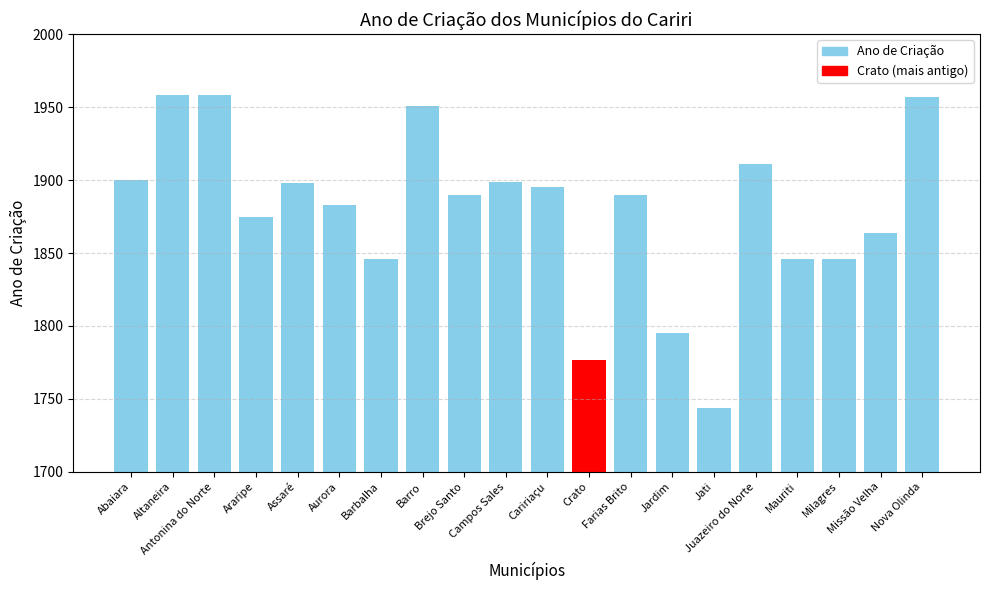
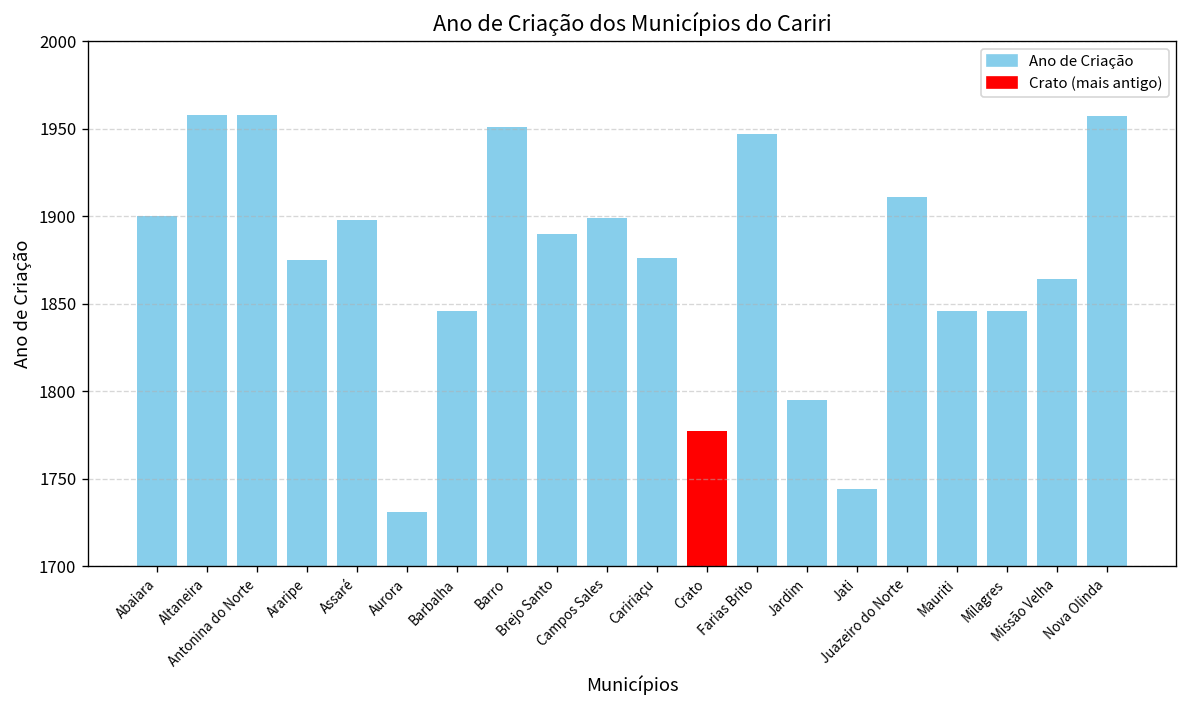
Aurora: 1883 -> 1731
Caririaçu: 1895 -> 1876
Farias Brito: 1890 -> 1947
